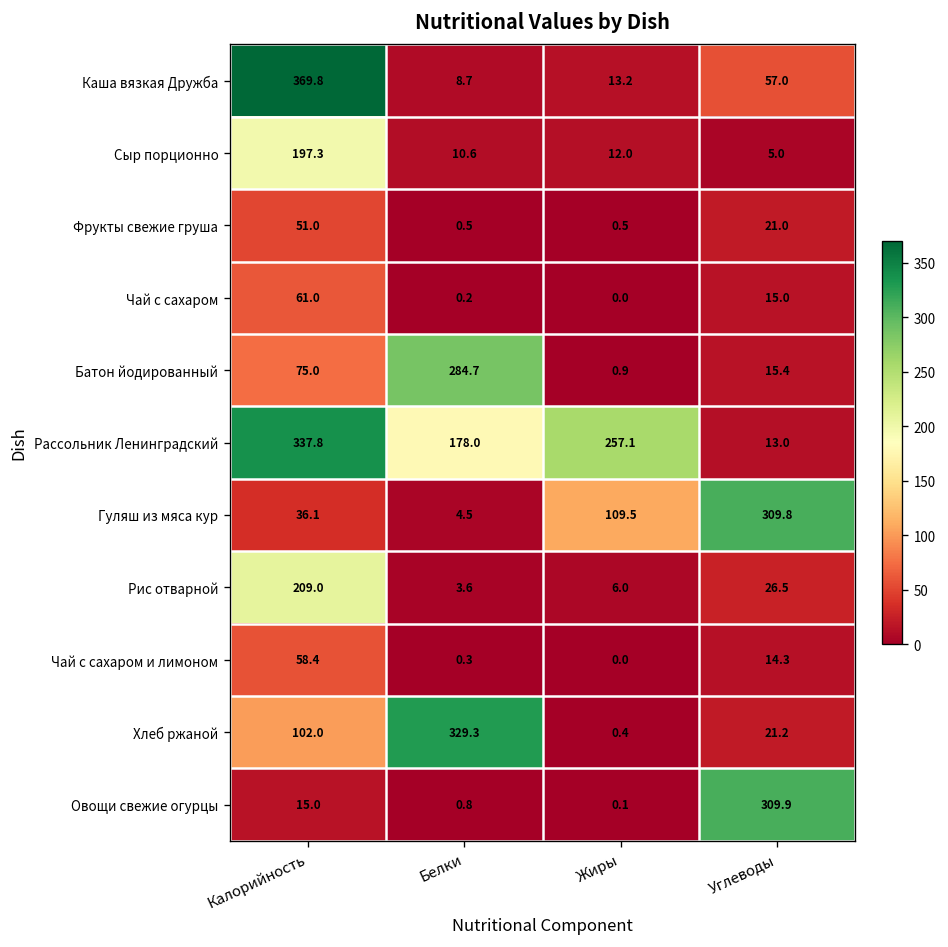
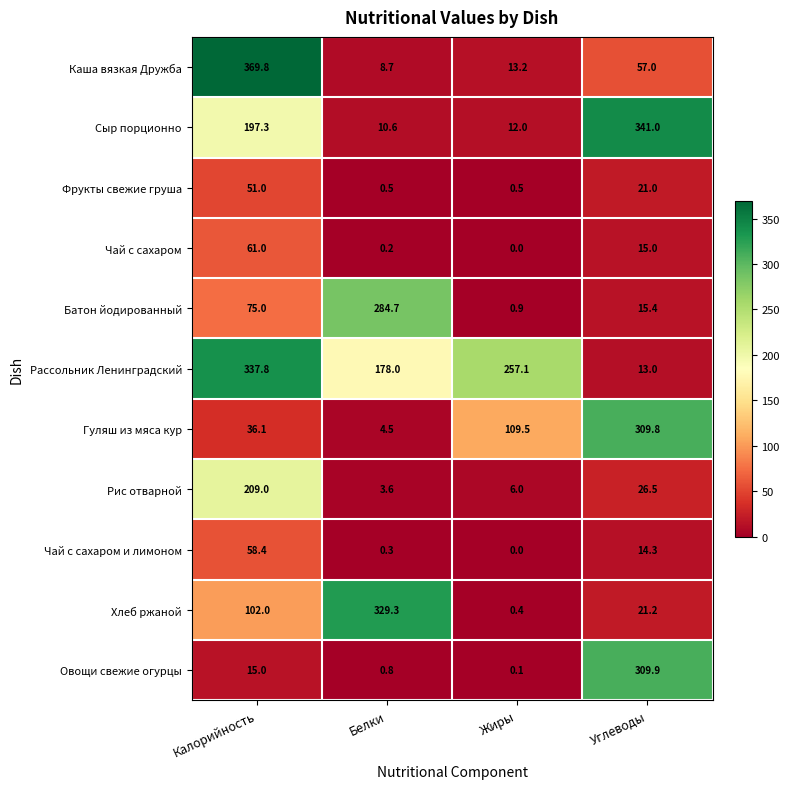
Сыр порционно, Углеводы: 5.0 -> 341.0
